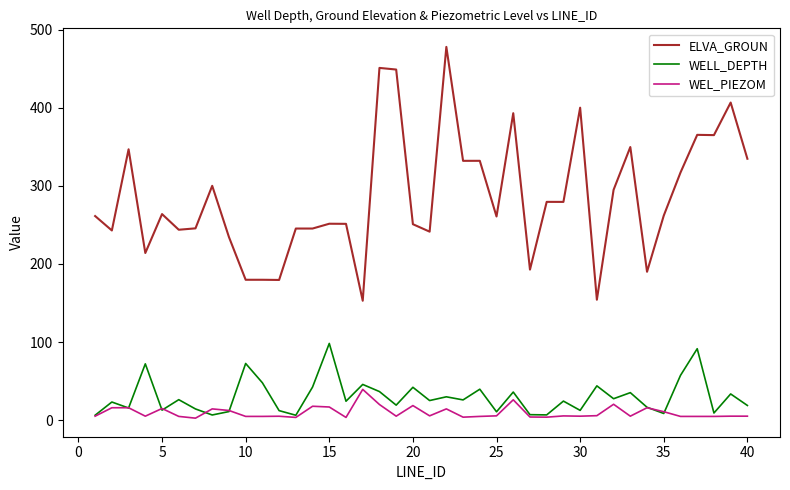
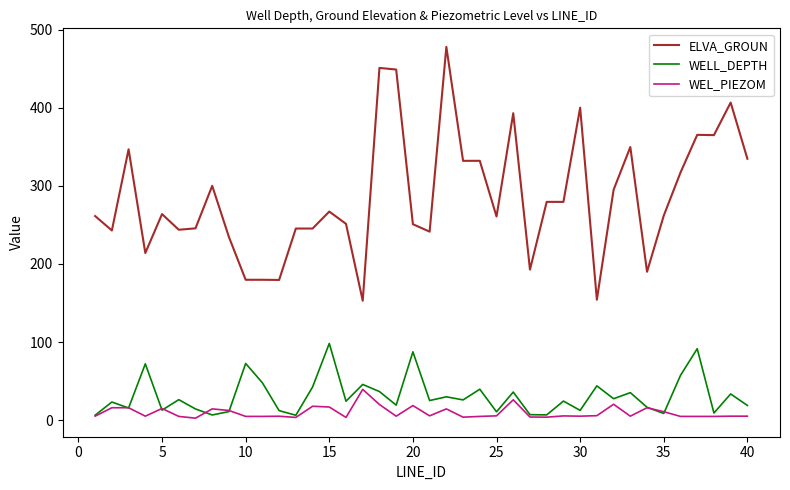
ELVA_GROUN, 15: 250 -> 270
WELL_DEPTH, 20: 40 -> 90
